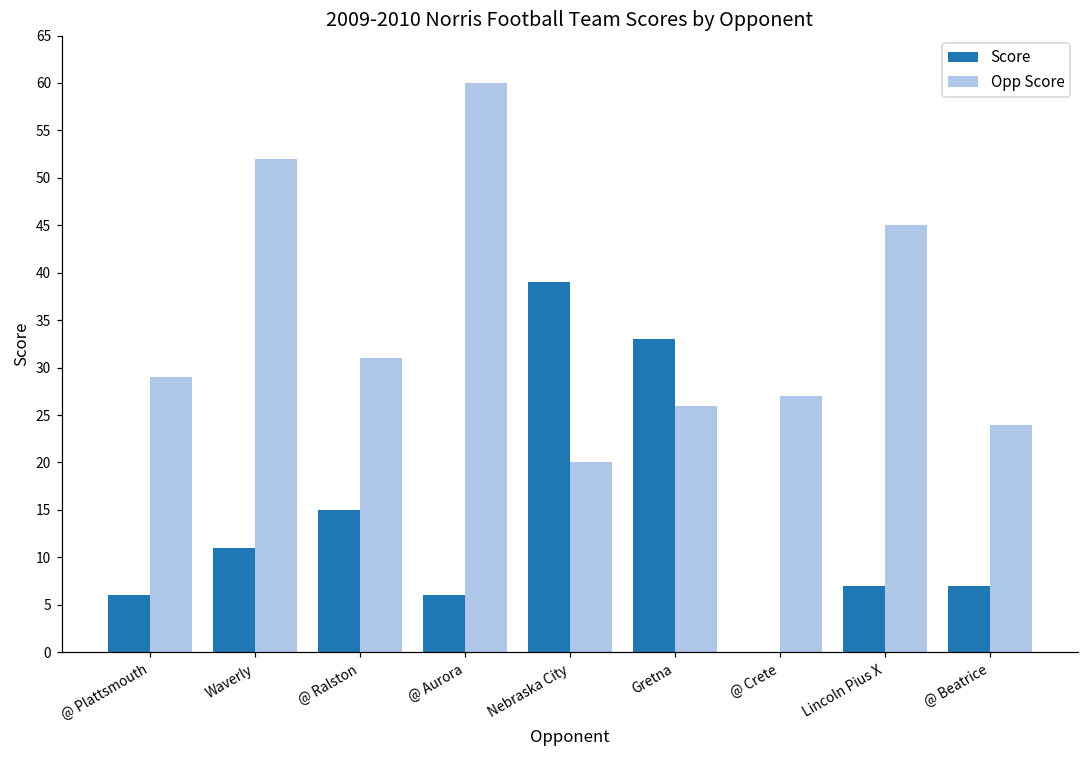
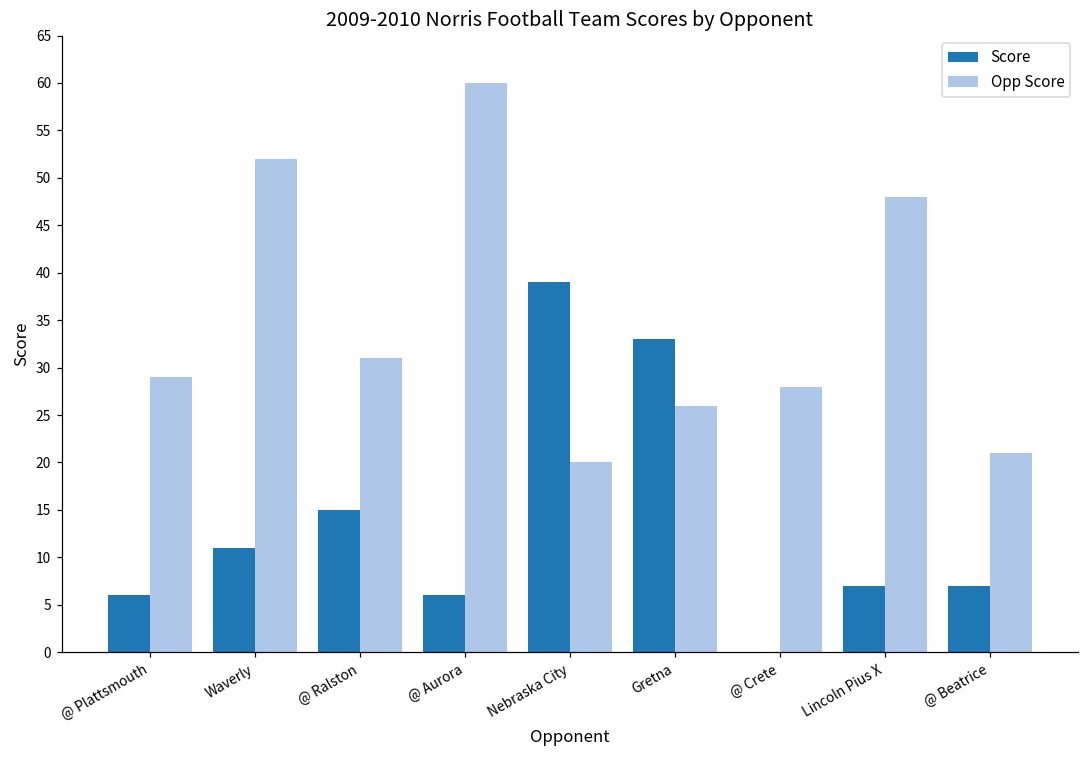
Opp Score, @ Crete: 27 -> 28
Opp Score, Lincoln Pius X: 45 -> 48
Opp Score, @ Beatrice: 24 -> 21
